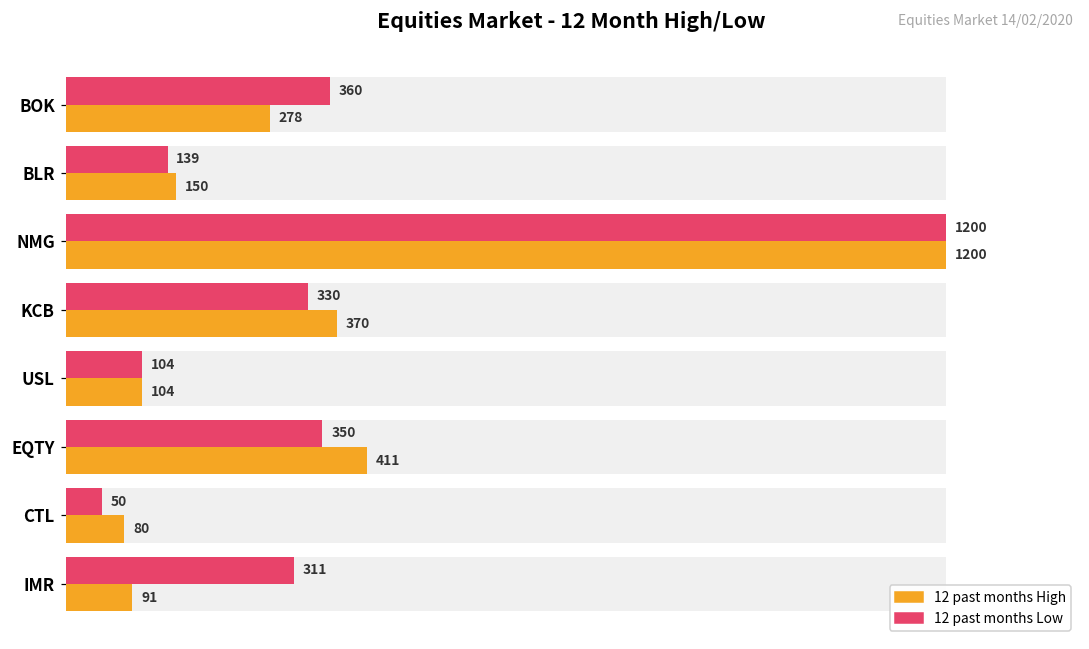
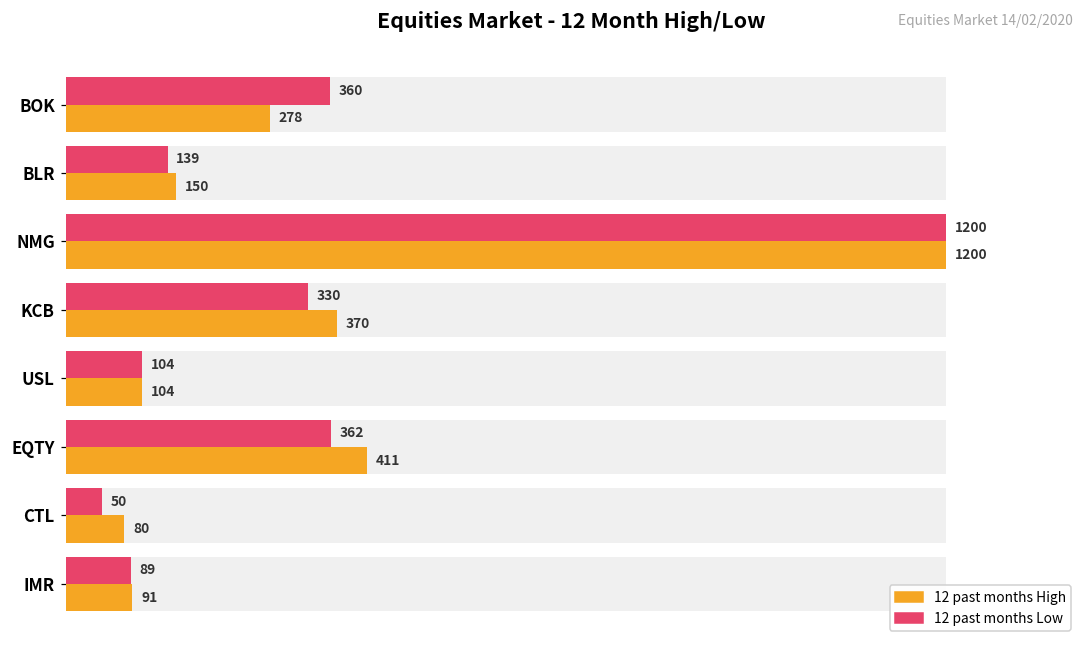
12 past months Low, EQTY: 350 -> 362
12 past months Low, IMR: 311 -> 89
